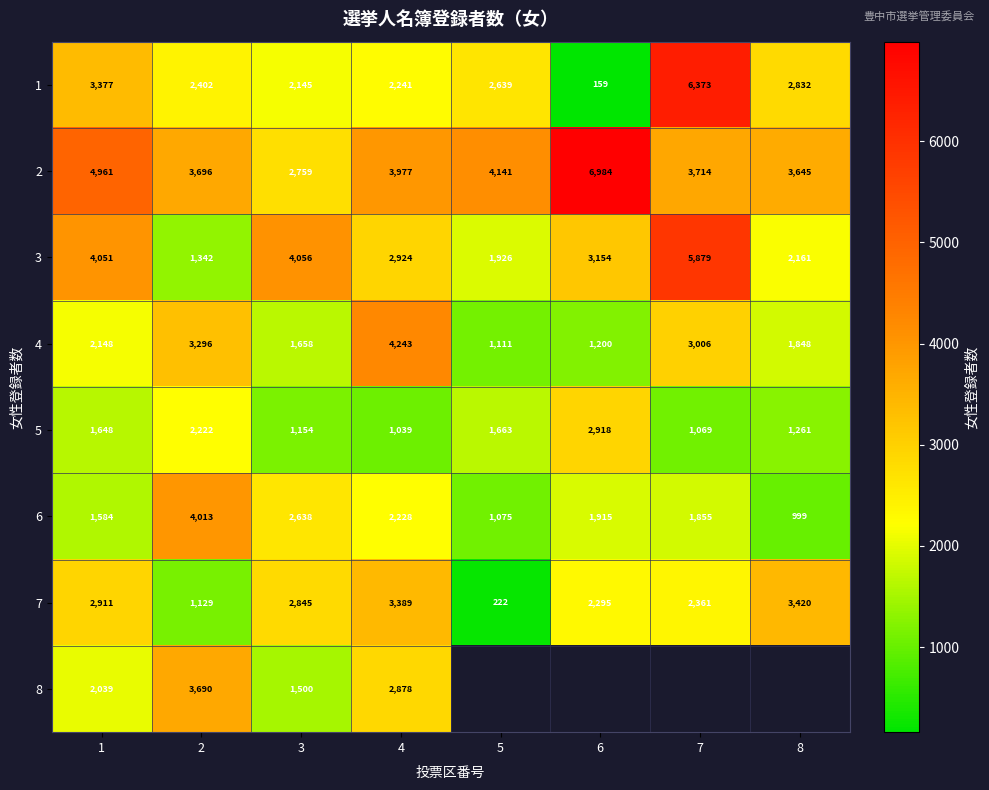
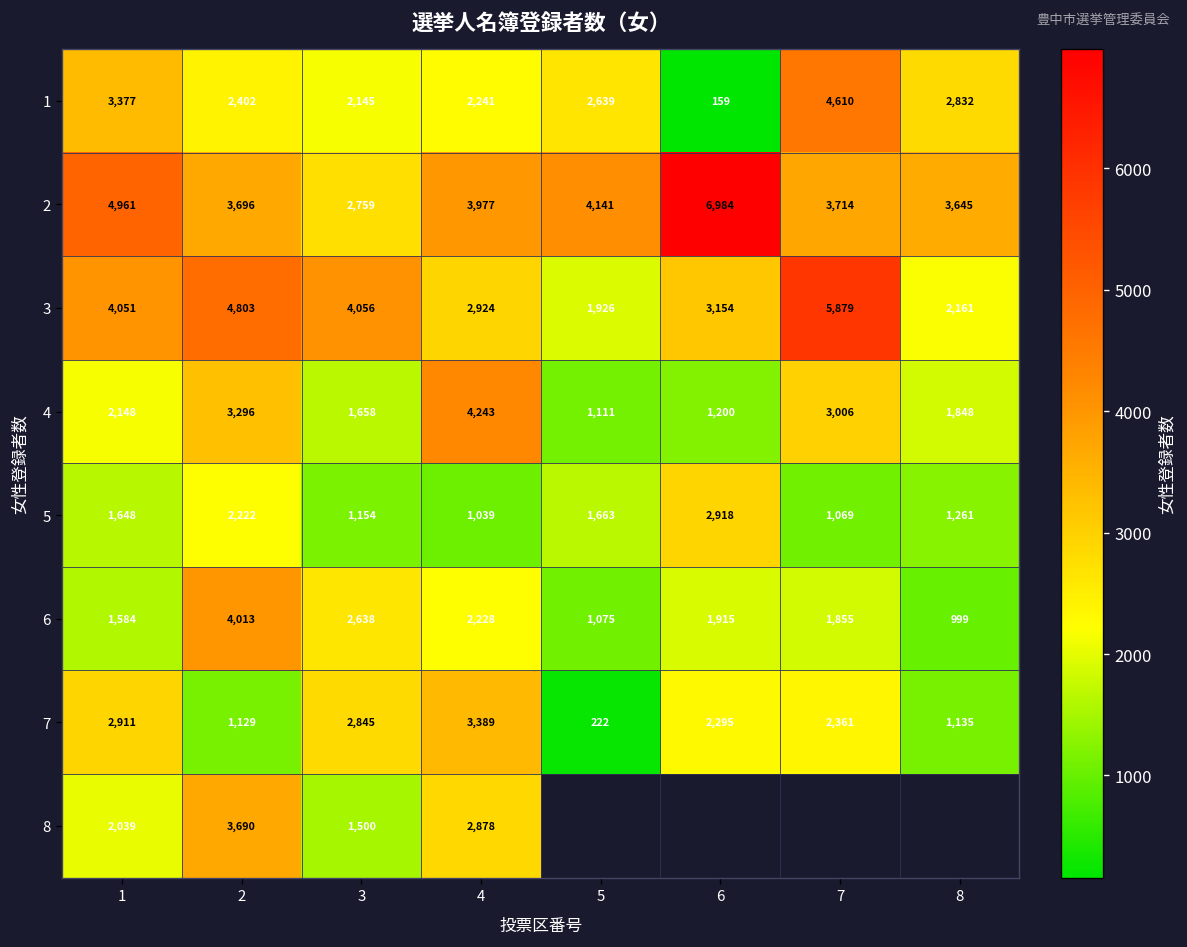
1, 7: 6,373 -> 4,610
3, 2: 1,342 -> 4,803
7, 8: 3,420 -> 1,135
